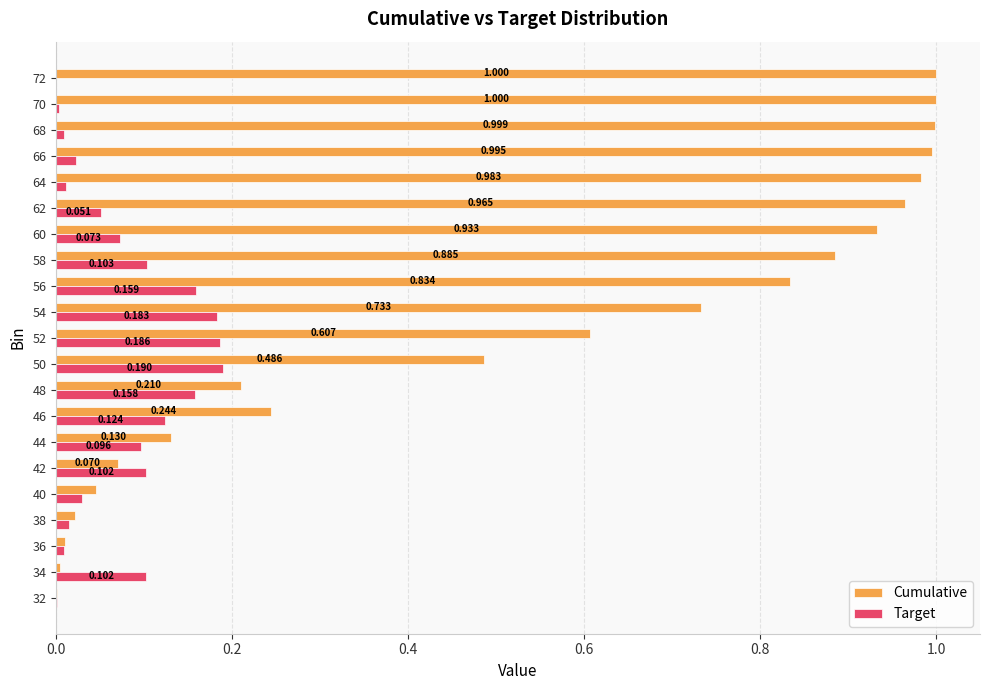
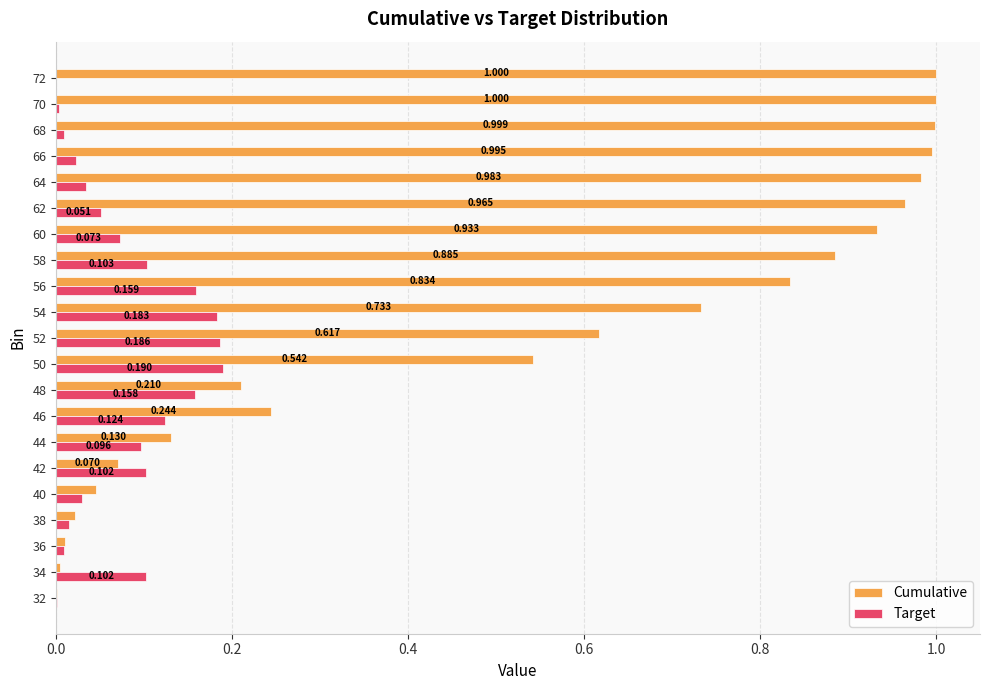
Target, 64: 0.01 -> 0.03
Cumulative, 52: 0.607 -> 0.617
Cumulative, 50: 0.486 -> 0.542
